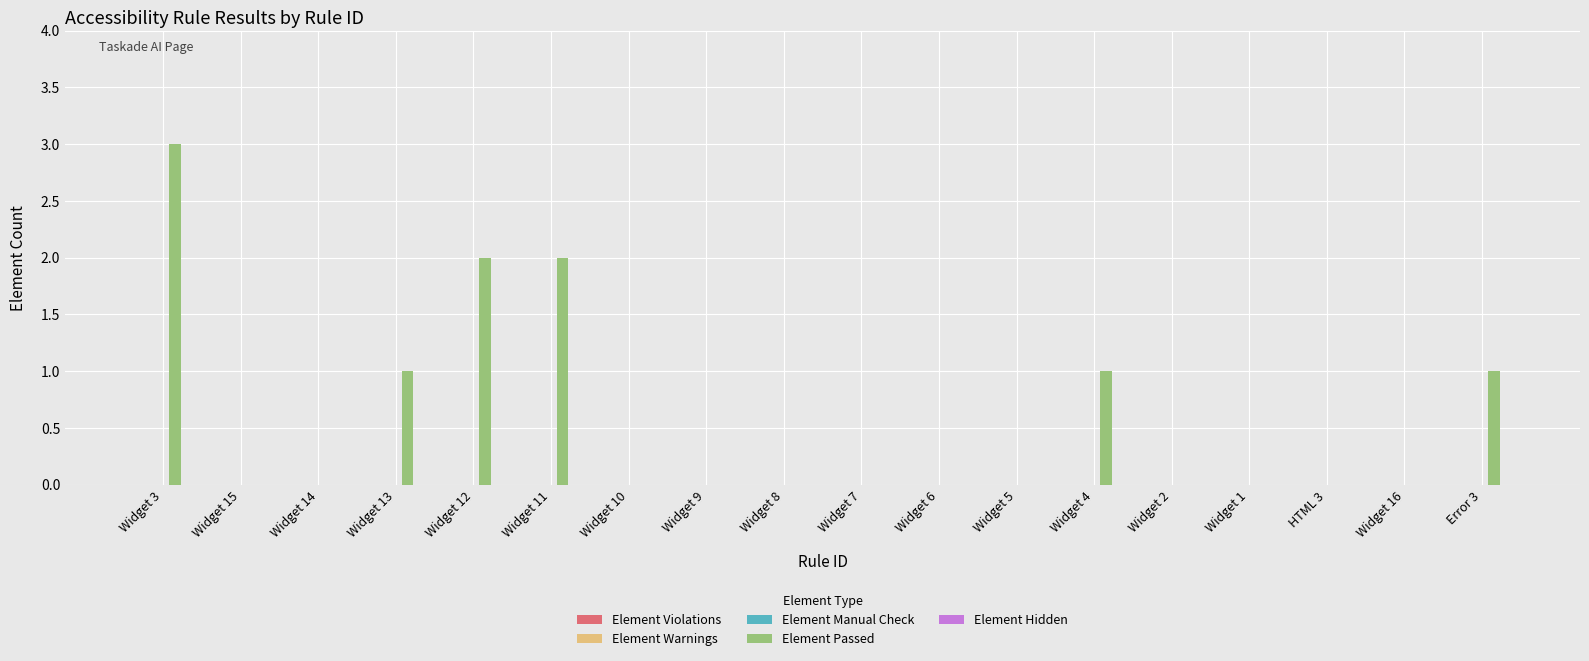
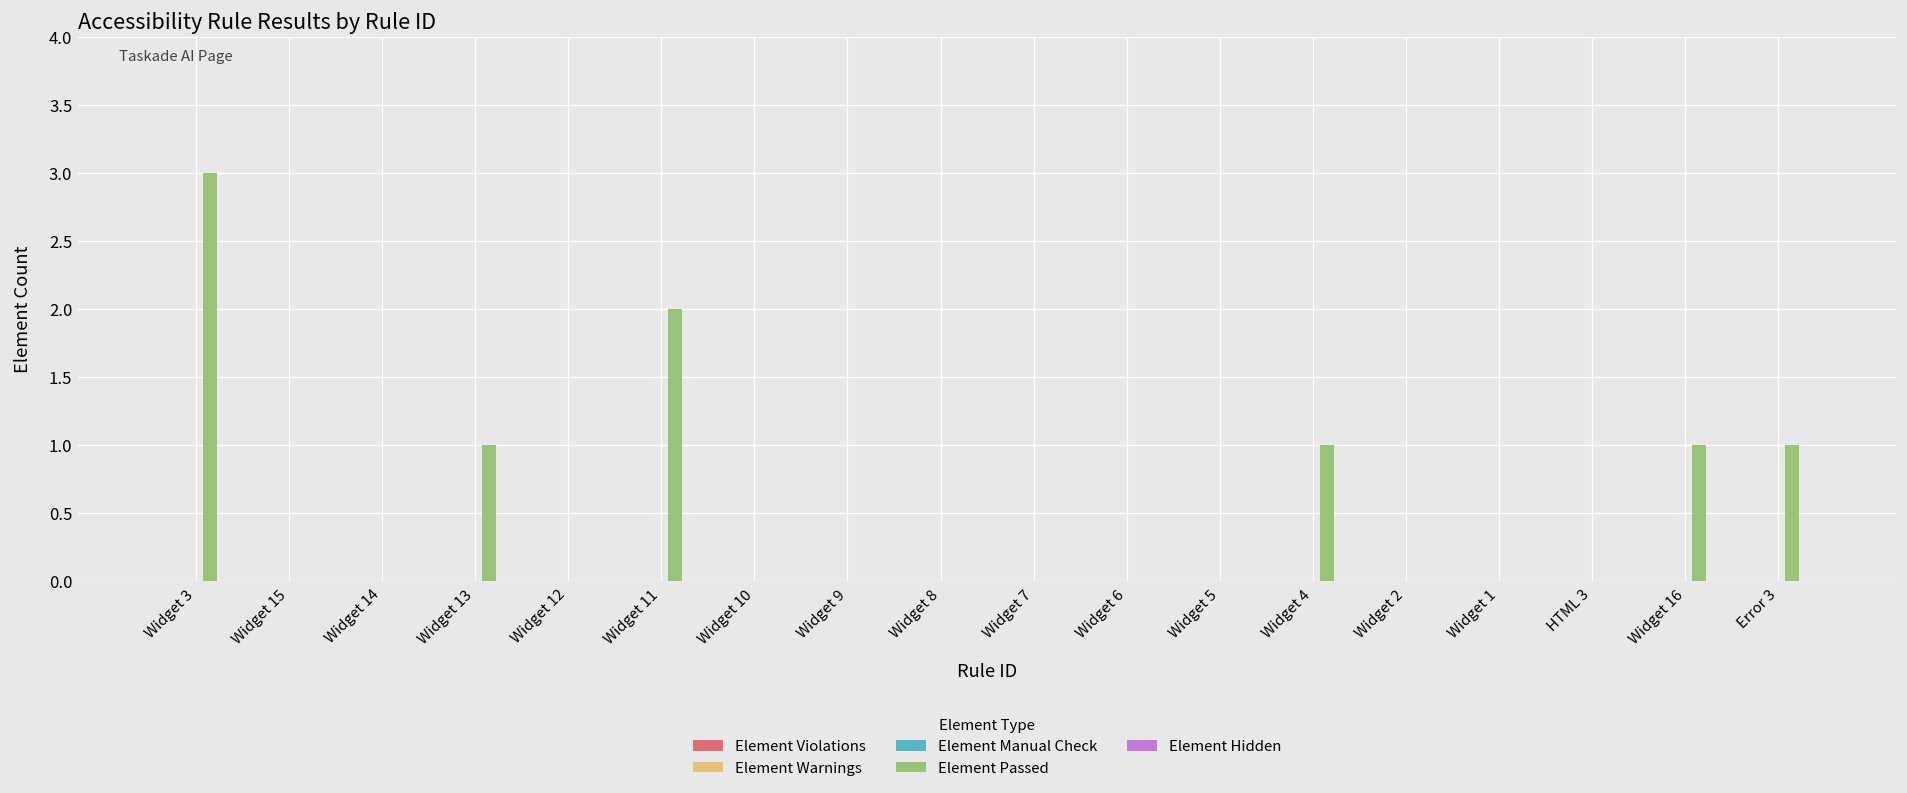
Element Passed, Widget 12: 2 -> 0
Element Passed, Widget 16: 0 -> 1
